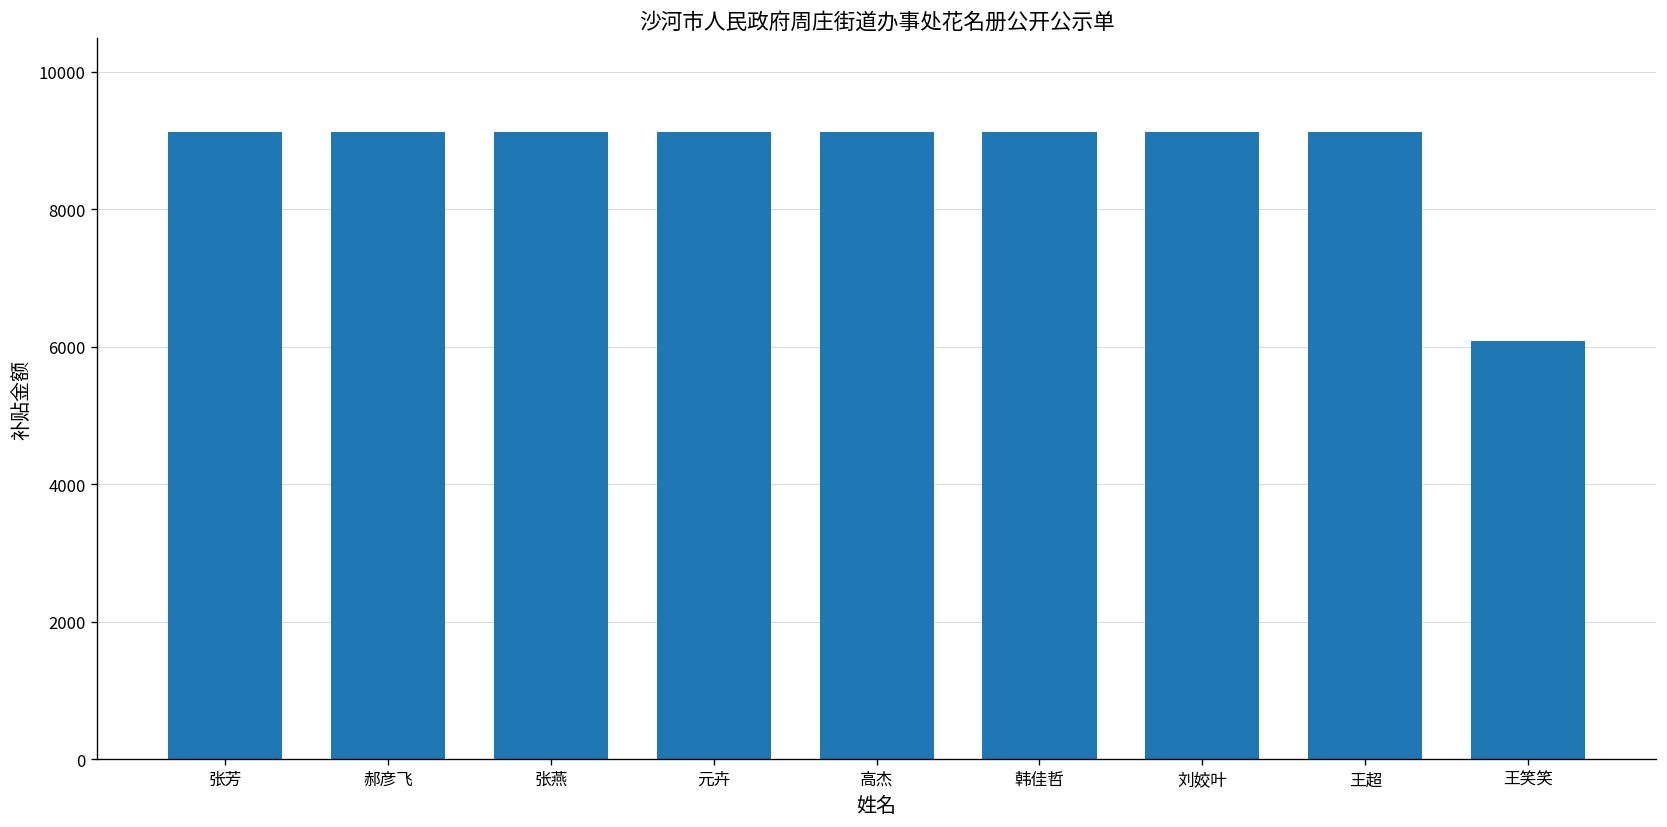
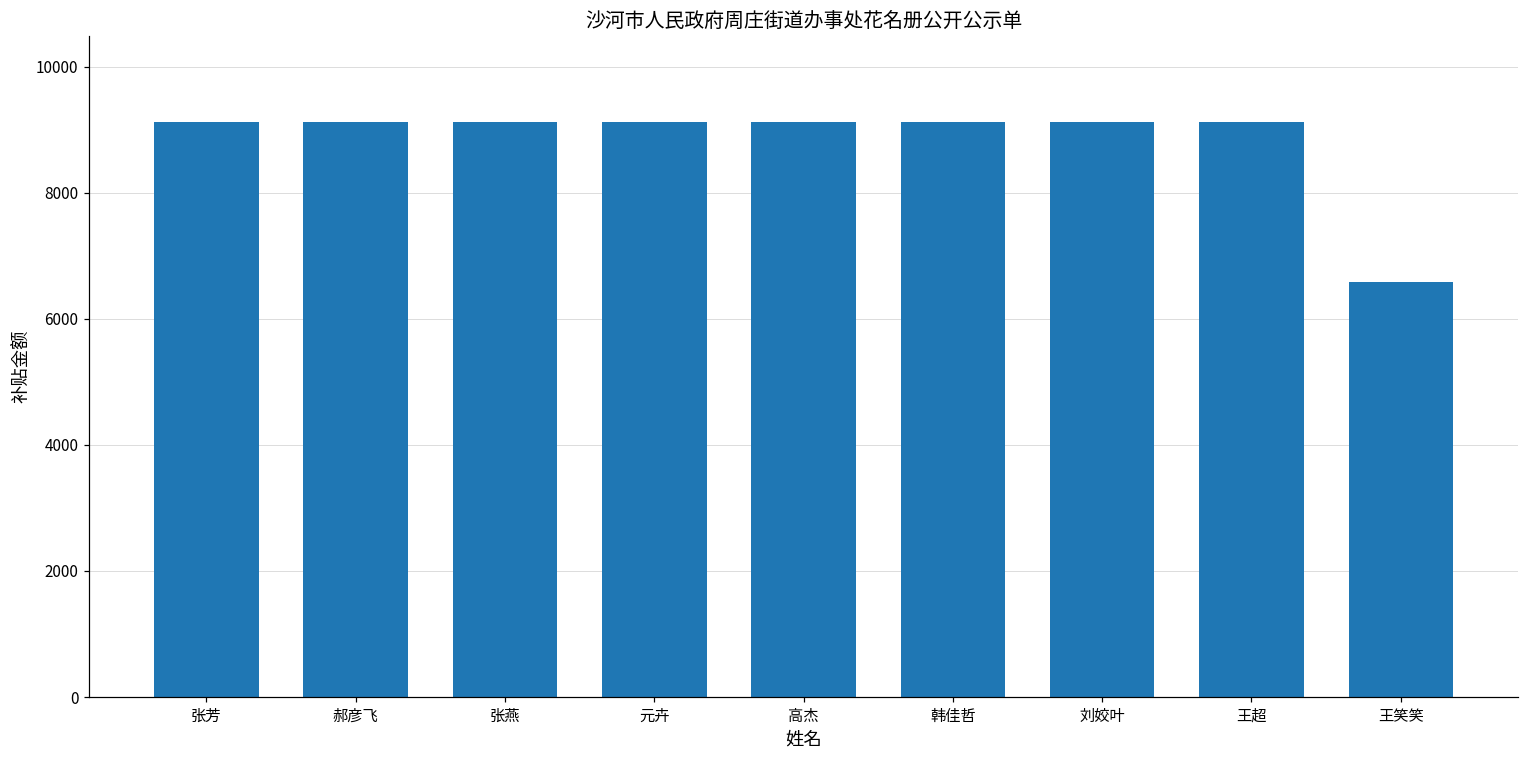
王笑笑: 6100 -> 6600
